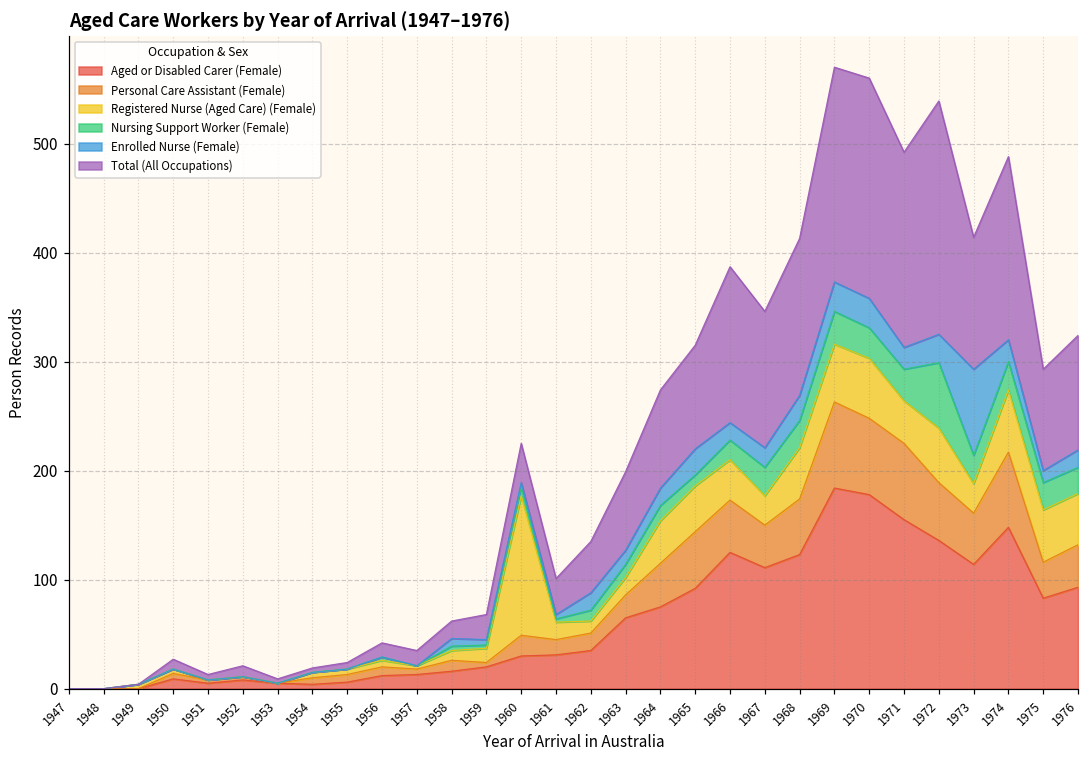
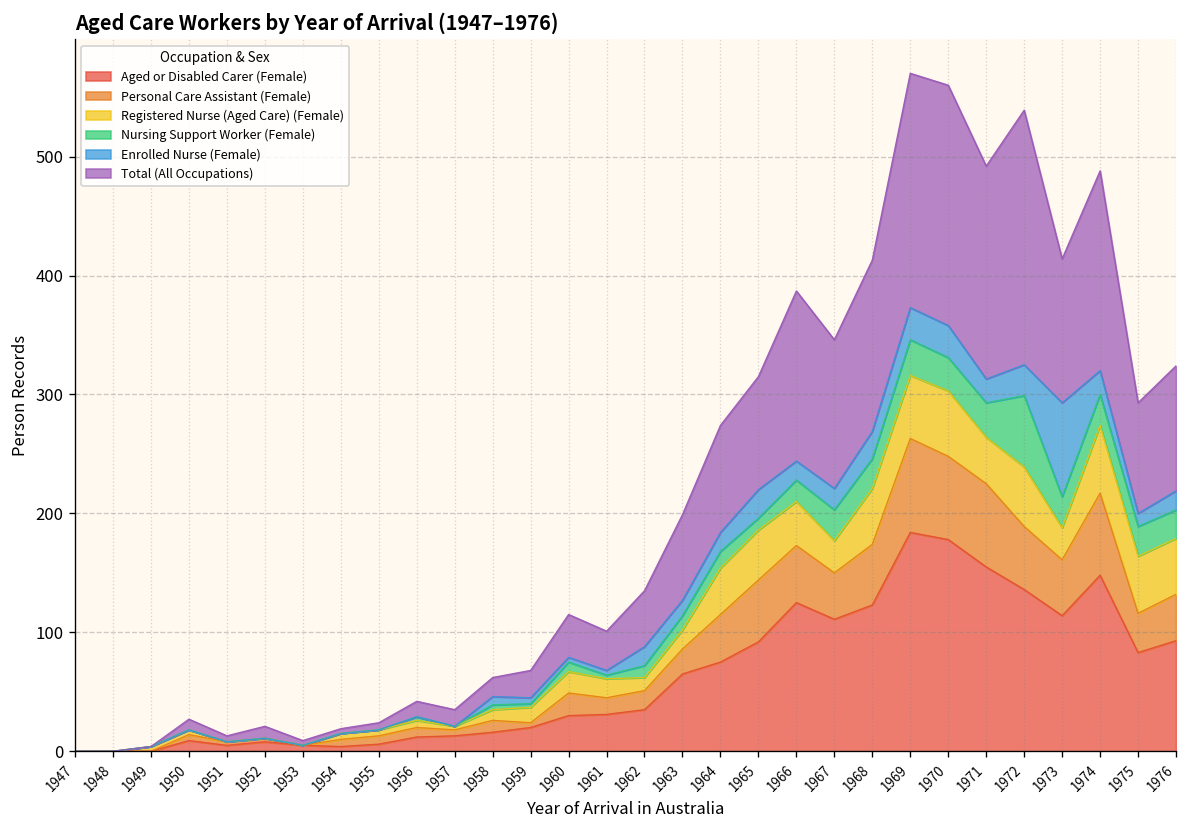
Registered Nurse (Aged Care) (Female), 1960: 130 -> 20
